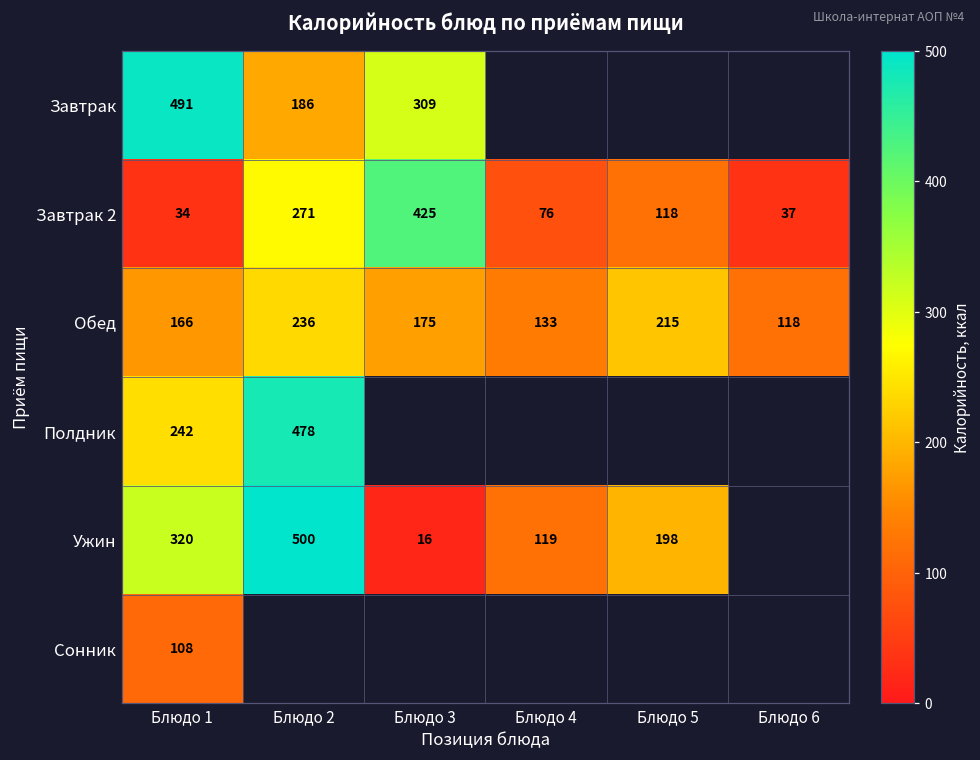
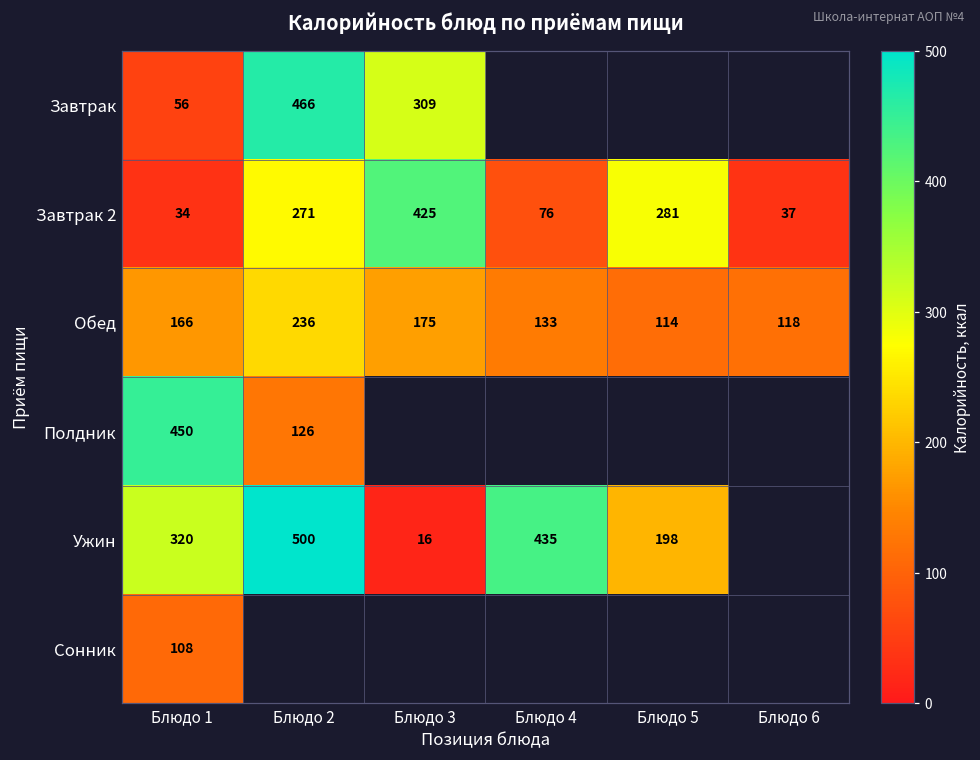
Завтрак, Блюдо 1: 491 -> 56
Завтрак, Блюдо 2: 186 -> 466
Завтрак 2, Блюдо 5: 118 -> 281
Обед, Блюдо 5: 215 -> 114
Полдник, Блюдо 1: 242 -> 450
Полдник, Блюдо 2: 478 -> 126
Ужин, Блюдо 4: 119 -> 435
